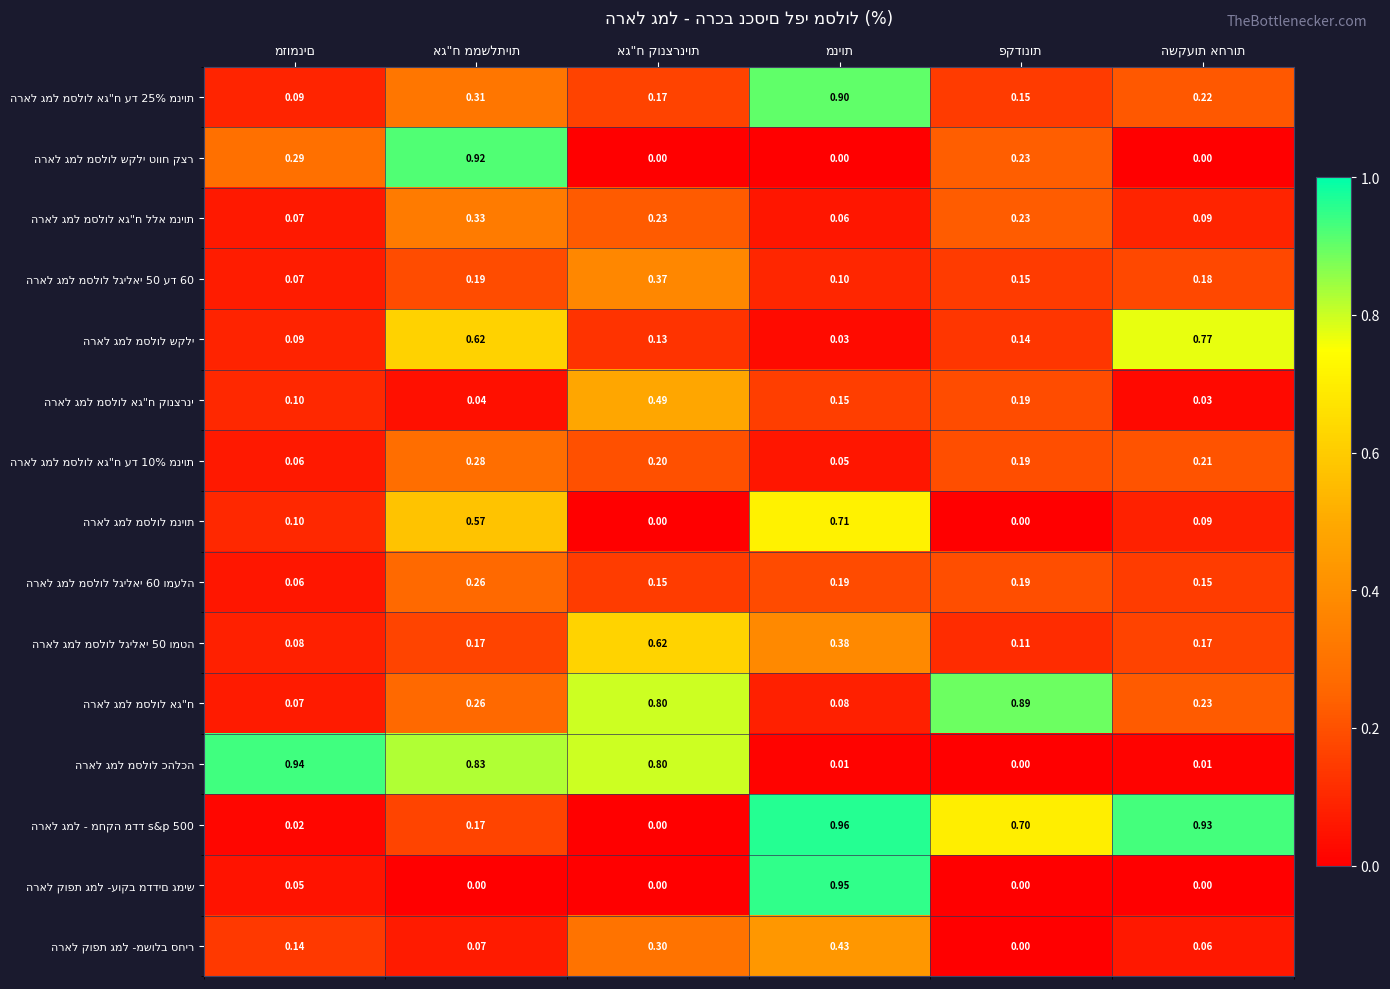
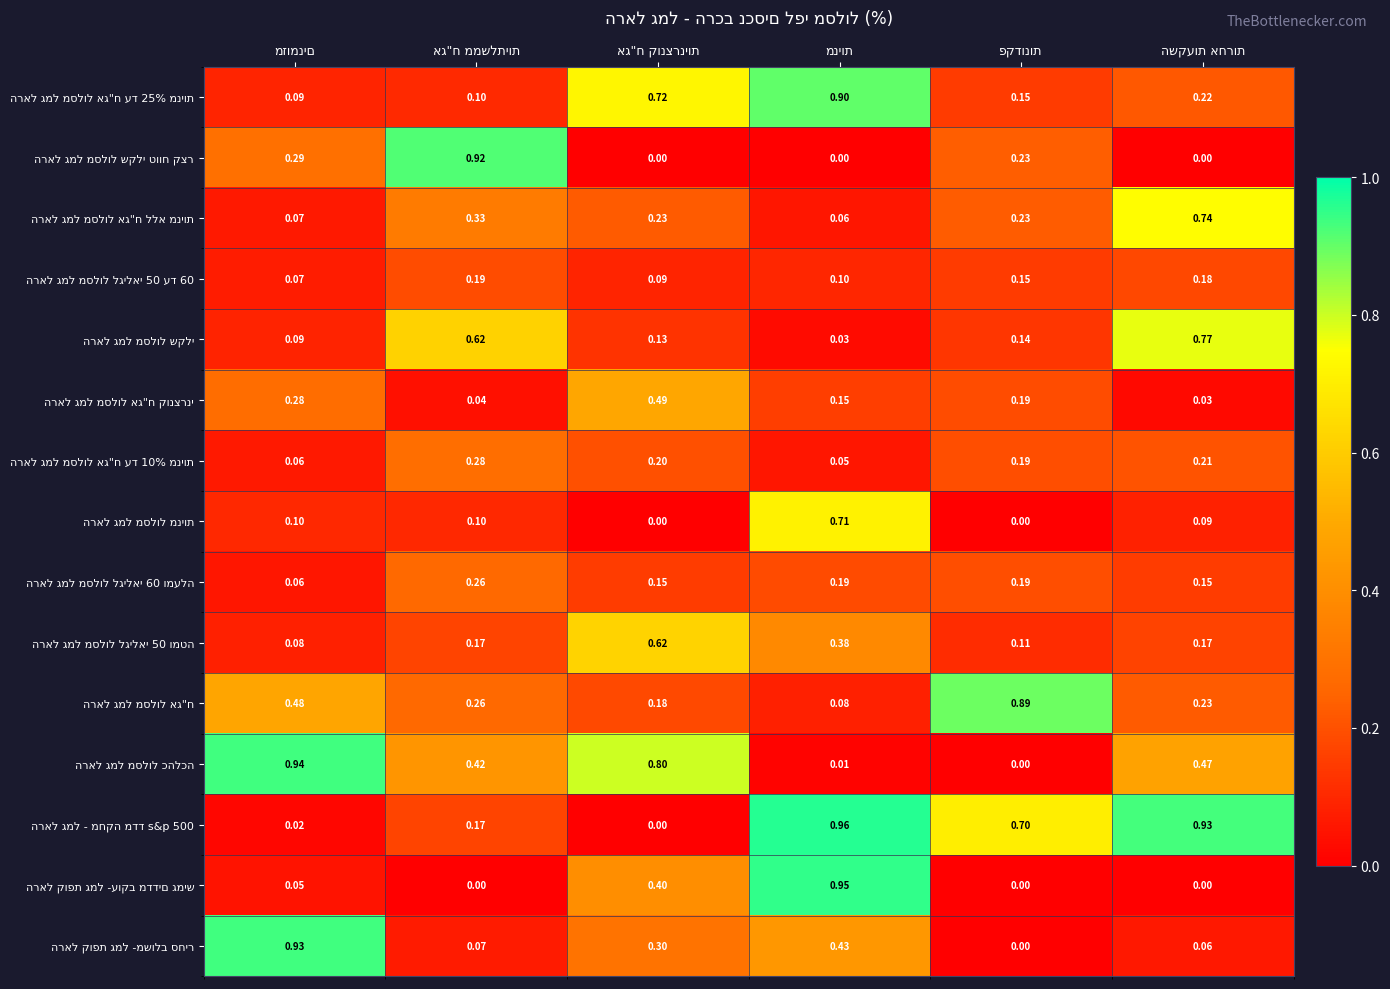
הראל גמל מסלול אג"ח עד 25% מניות, אג"ח ממשלתיות: 0.31 -> 0.10
הראל גמל מסלול אג"ח עד 25% מניות, אג"ח קונצרניות: 0.17 -> 0.72
הראל גמל מסלול אג"ח ללא מניות, השקעות אחרות: 0.09 -> 0.74
הראל גמל מסלול לגילאי 50 עד 60, אג"ח קונצרניות: 0.37 -> 0.09
הראל גמל מסלול אג"ח קונצרני, מזומנים: 0.10 -> 0.28
הראל גמל מסלול מניות, אג"ח ממשלתיות: 0.57 -> 0.10
הראל גמל מסלול אג"ח, מזומנים: 0.07 -> 0.48
הראל גמל מסלול אג"ח, אג"ח קונצרניות: 0.80 -> 0.18
הראל גמל מסלול כהלכה, אג"ח ממשלתיות: 0.83 -> 0.42
הראל גמל מסלול כהלכה, השקעות אחרות: 0.01 -> 0.47
הראל קופת גמל -עוקב מדדים גמיש, אג"ח קונצרניות: 0.00 -> 0.40
הראל קופת גמל -משולב סחיר, מזומנים: 0.14 -> 0.93
